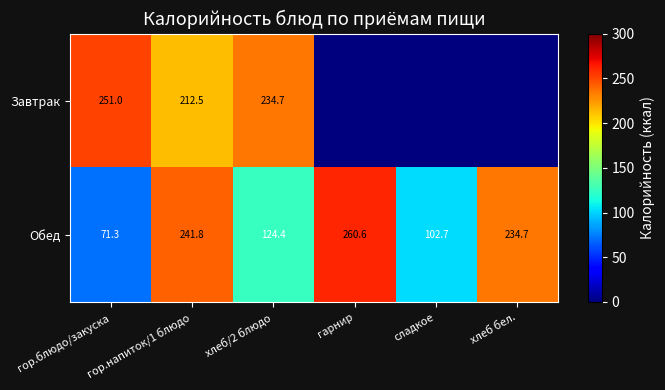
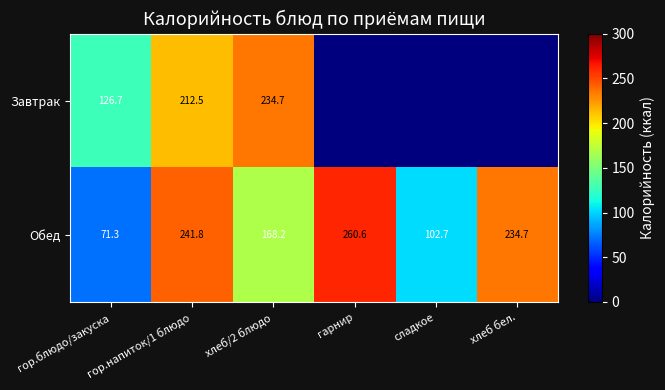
Завтрак, гор.блюдо/закуска: 251.0 -> 126.7
Обед, хлеб/2 блюдо: 124.4 -> 168.2
